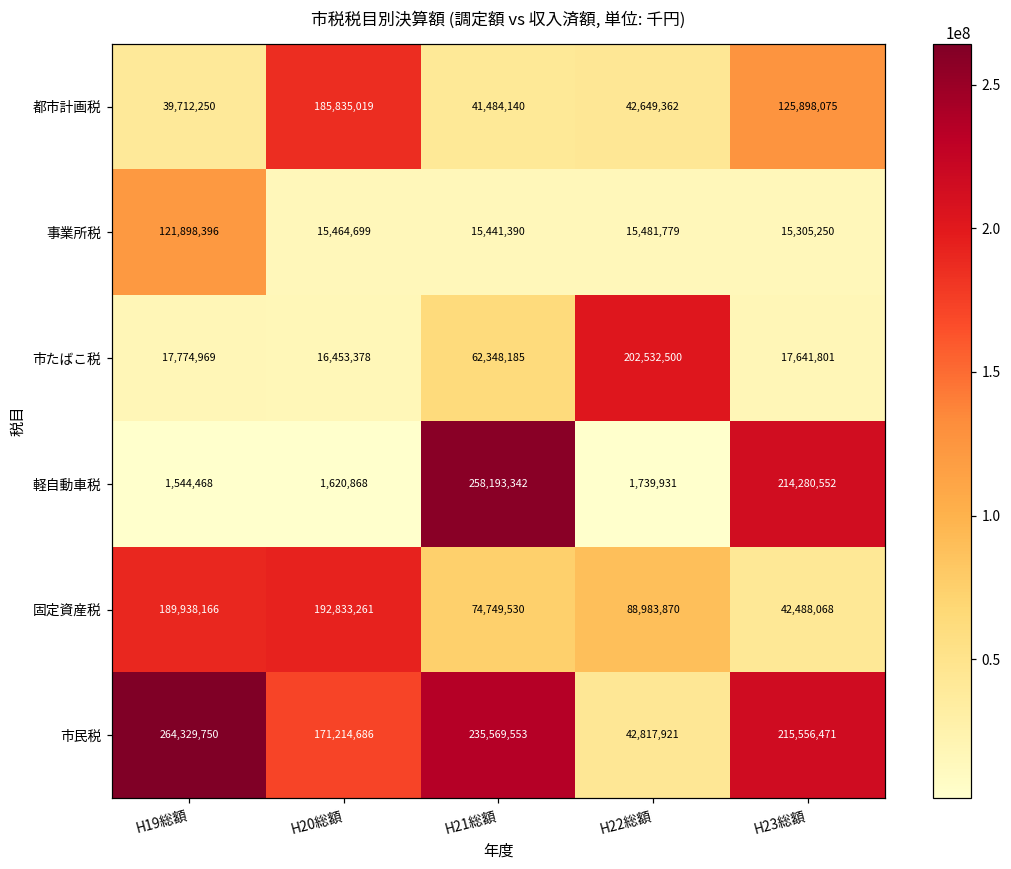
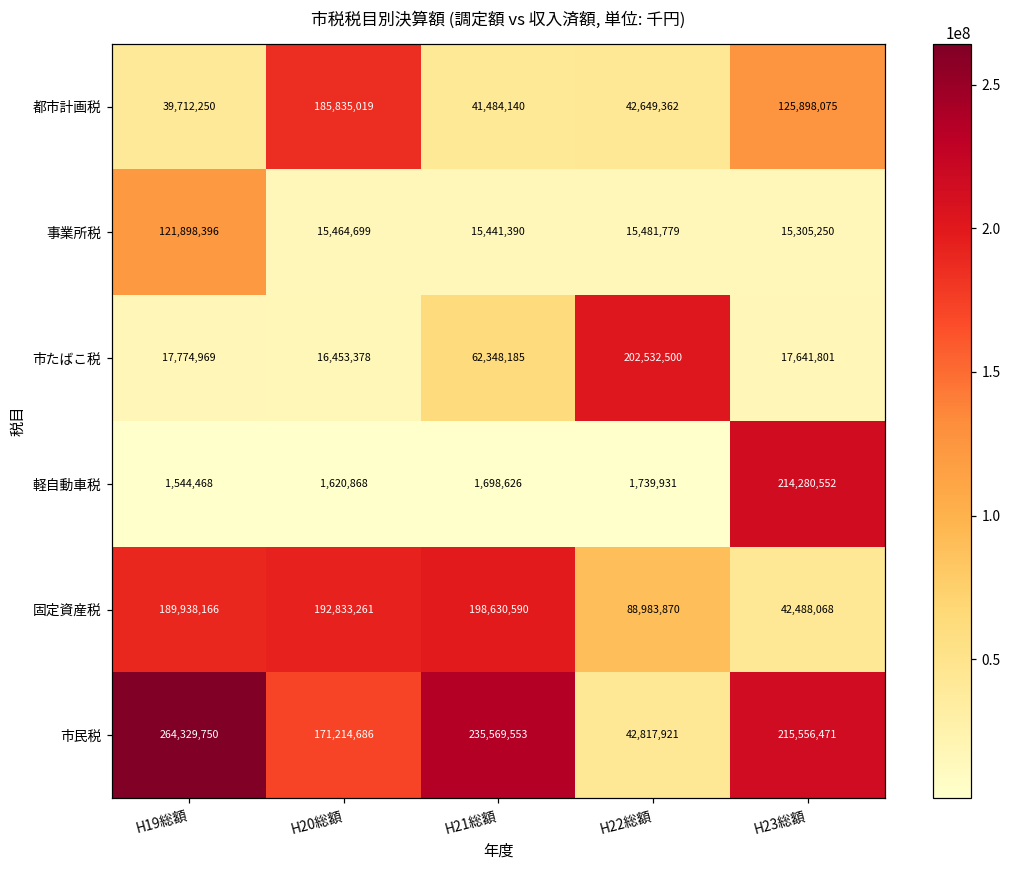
軽自動車税, H21総額: 258,193,342 -> 1,698,626
固定資産税, H21総額: 74,749,530 -> 198,630,590
